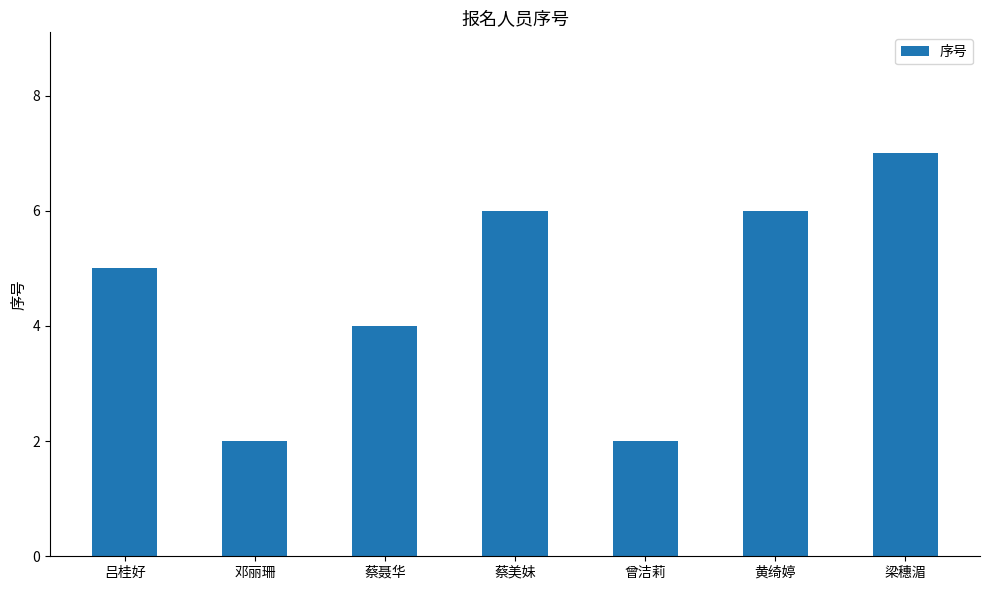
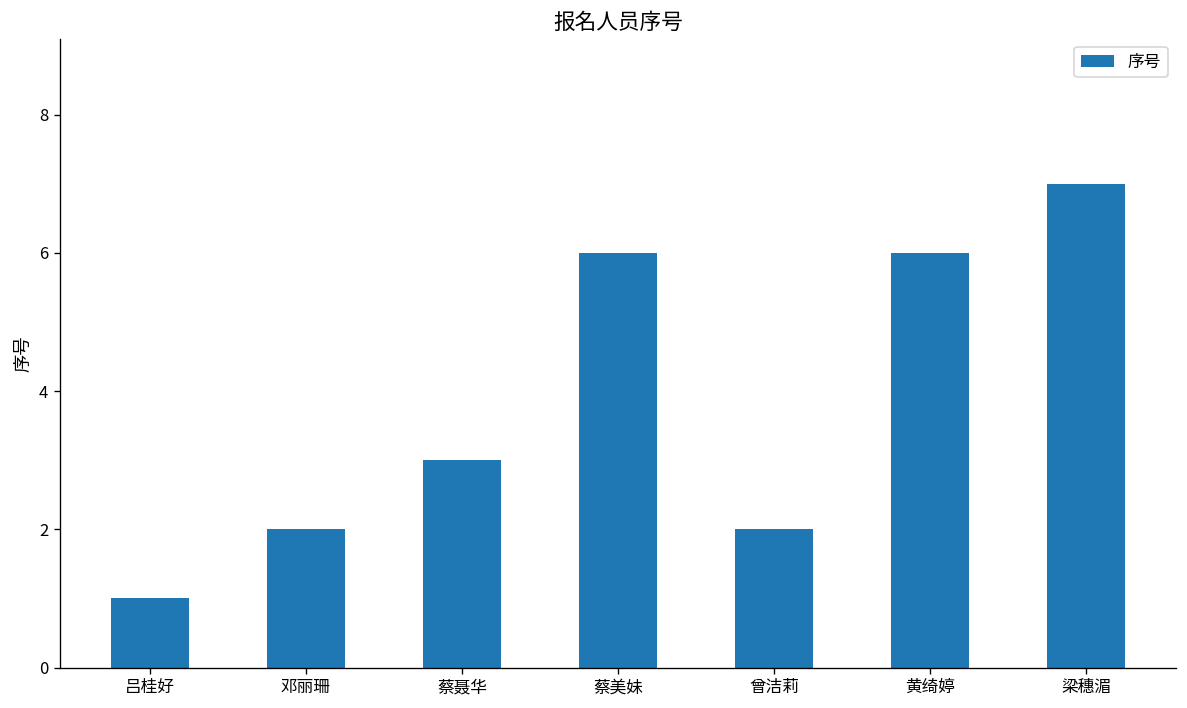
吕桂好: 5 -> 1
蔡聂华: 4 -> 3
